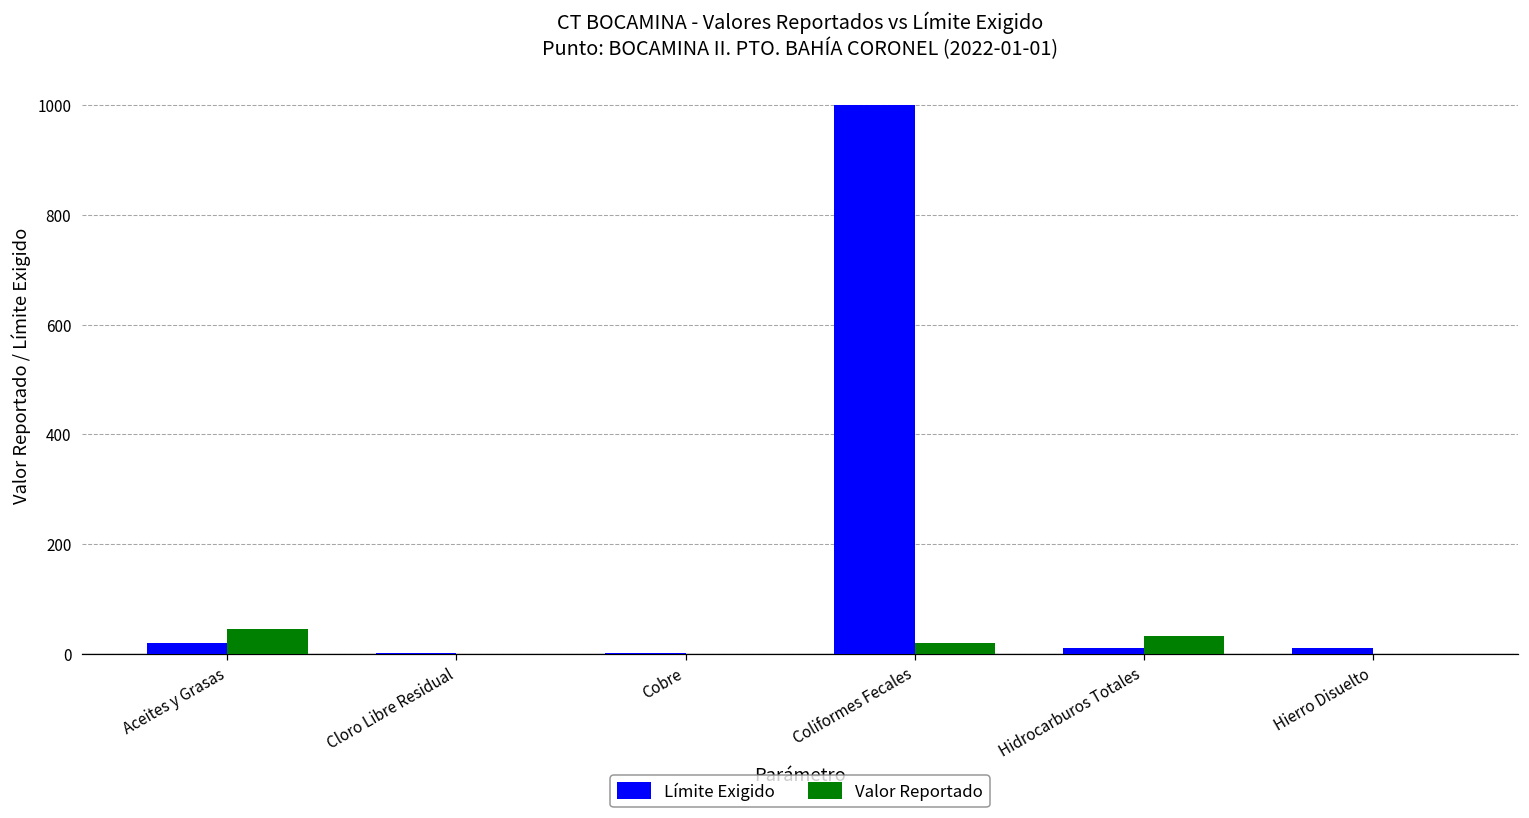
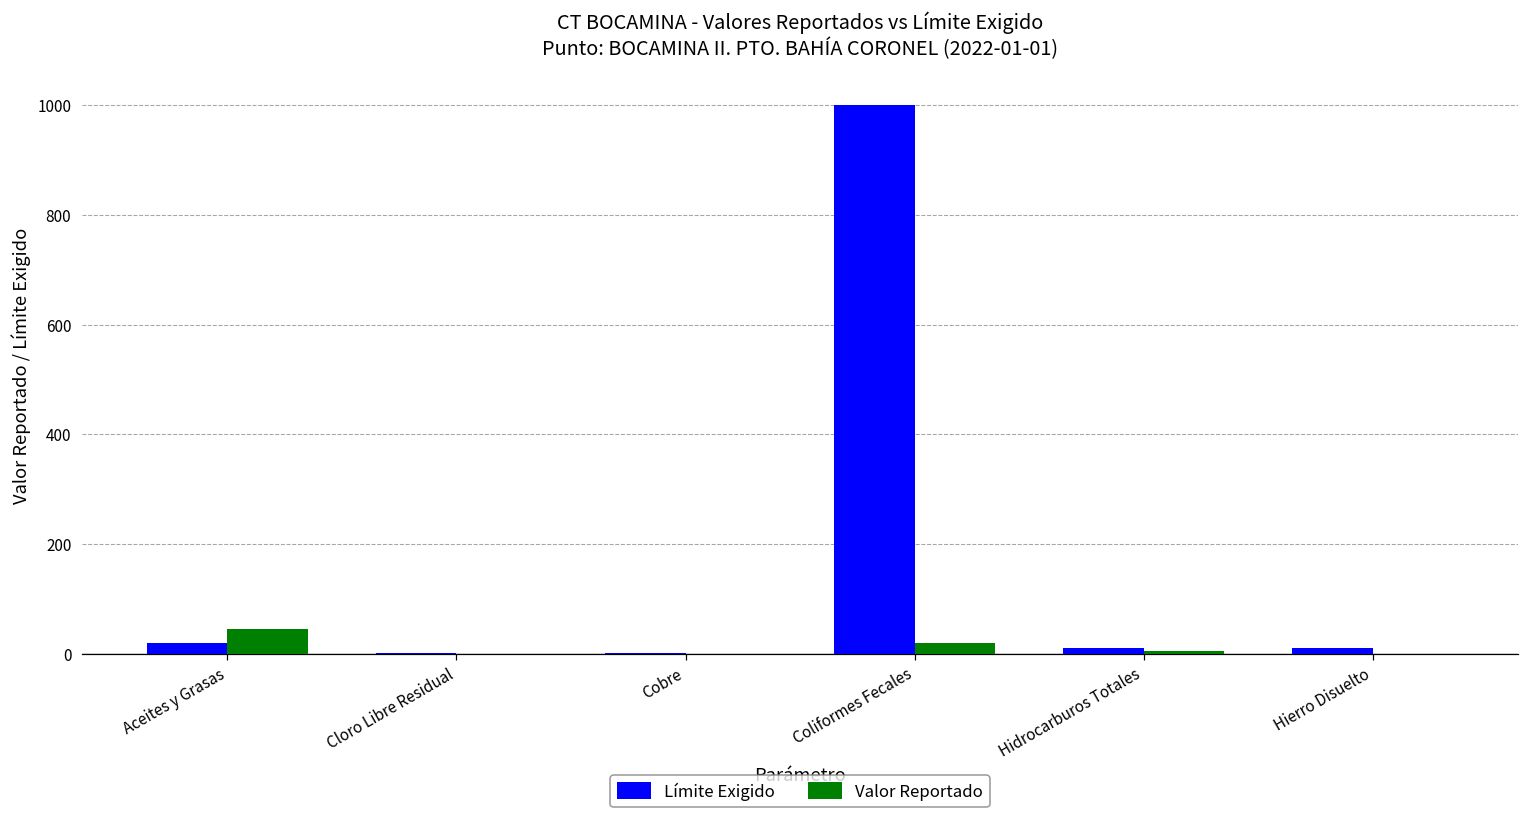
Valor Reportado, Hidrocarburos Totales: 30 -> 10
